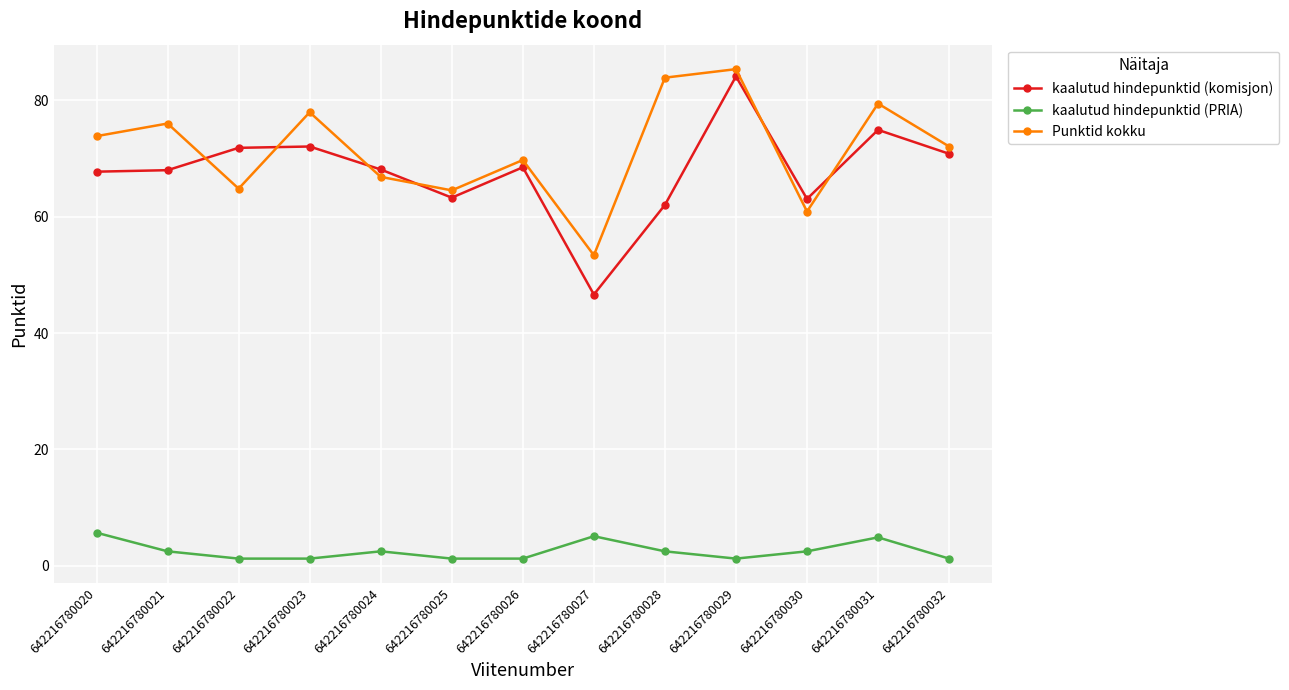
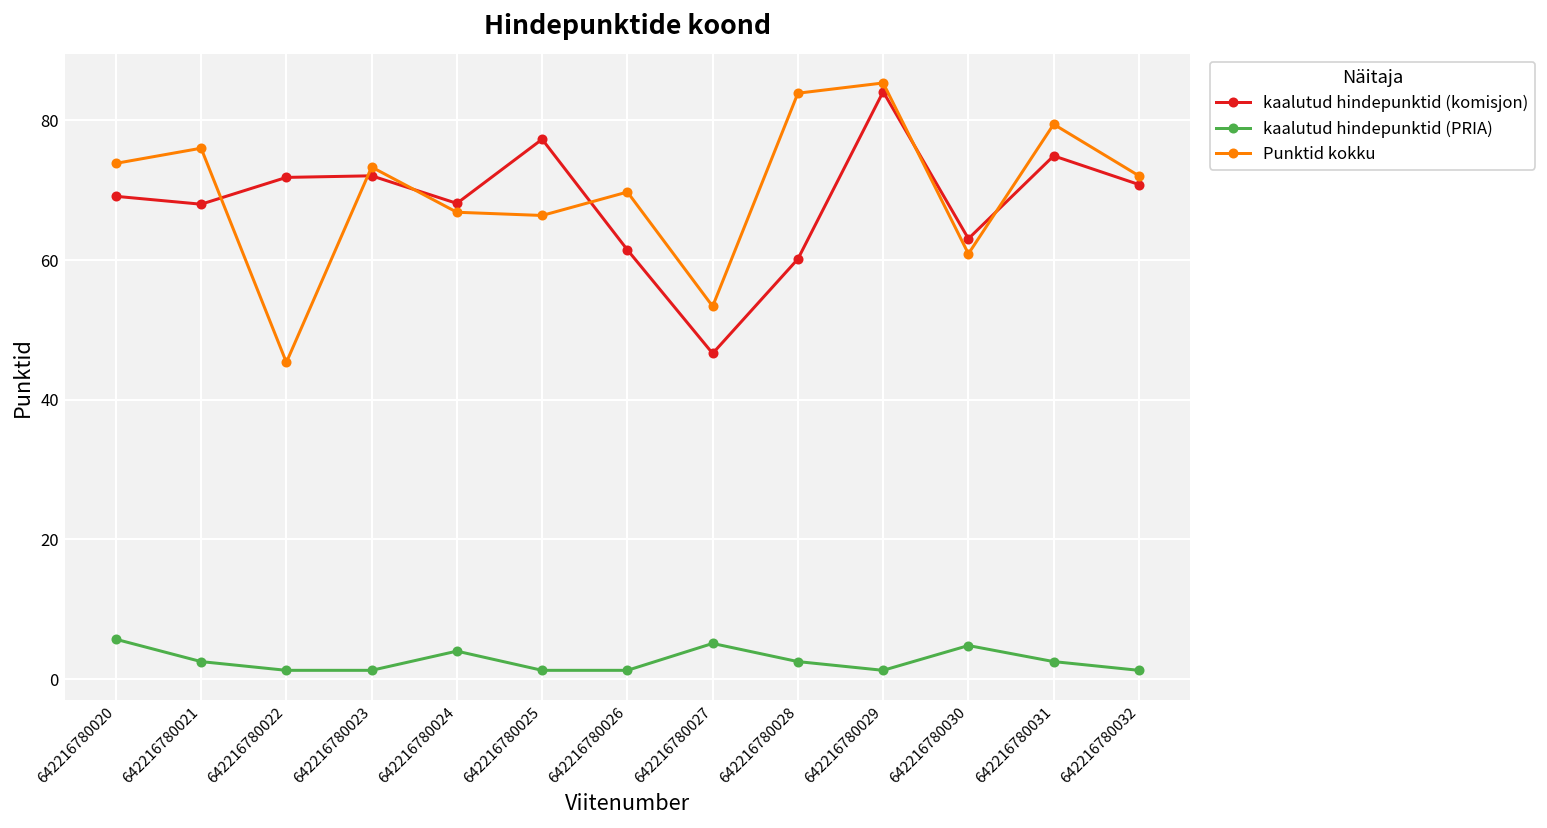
kaalutud hindepunktid (komisjon), 642216780020: 68 -> 69
Punktid kokku, 642216780022: 65 -> 45
Punktid kokku, 642216780023: 78 -> 73
kaalutud hindepunktid (PRIA), 642216780024: 3 -> 4
kaalutud hindepunktid (komisjon), 642216780025: 63 -> 77
Punktid kokku, 642216780025: 65 -> 66
kaalutud hindepunktid (komisjon), 642216780026: 68 -> 61
kaalutud hindepunktid (komisjon), 642216780028: 62 -> 60
kaalutud hindepunktid (PRIA), 642216780030: 3 -> 5
kaalutud hindepunktid (PRIA), 642216780031: 5 -> 3
